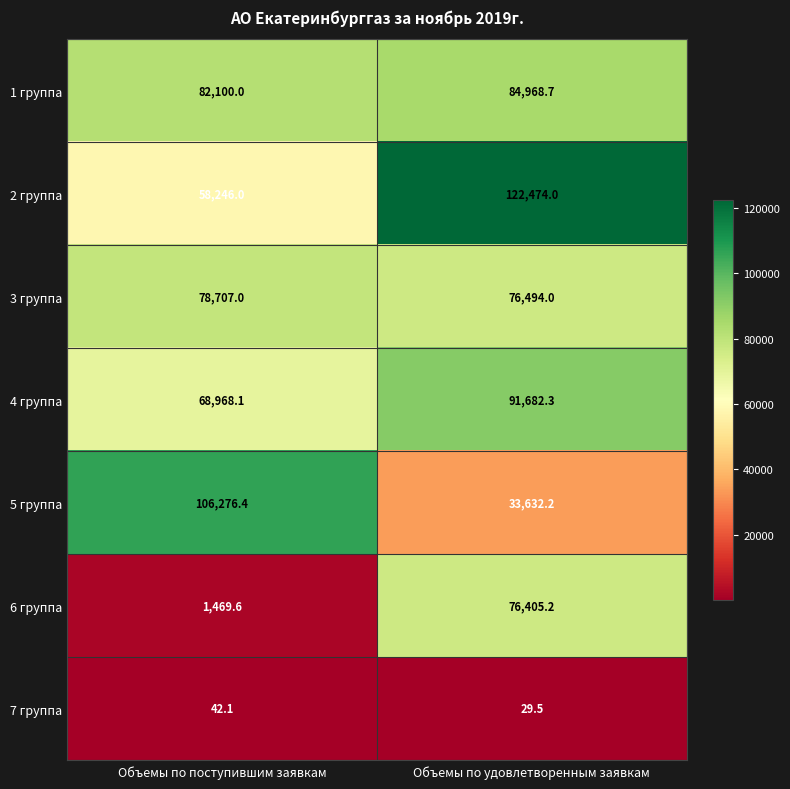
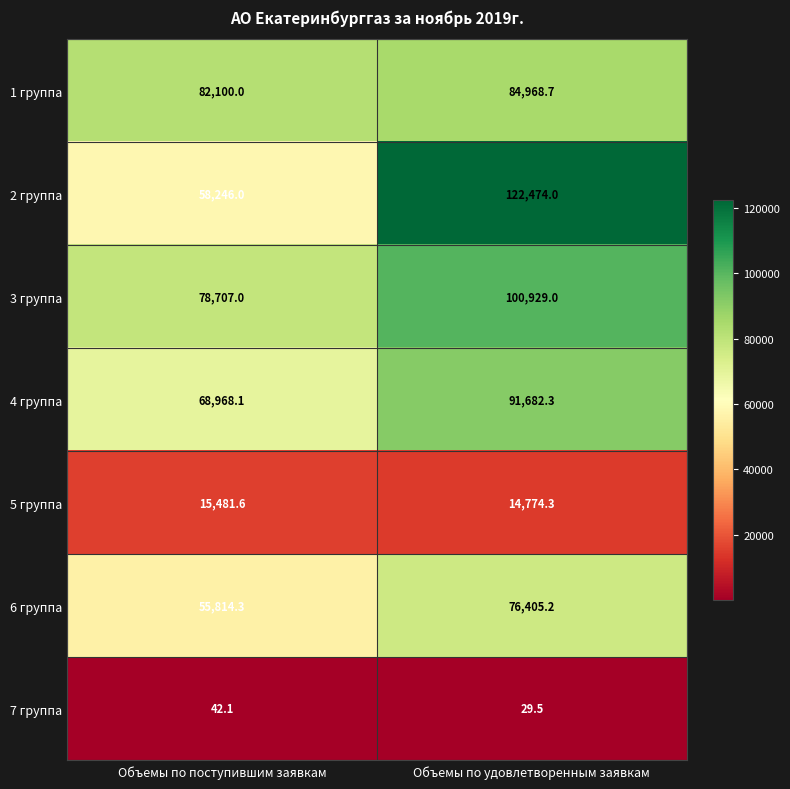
3 группа, Объемы по удовлетворенным заявкам: 76,494.0 -> 100,929.0
5 группа, Объемы по поступившим заявкам: 106,276.4 -> 15,481.6
5 группа, Объемы по удовлетворенным заявкам: 33,632.2 -> 14,774.3
6 группа, Объемы по поступившим заявкам: 1,469.6 -> 55,814.3
